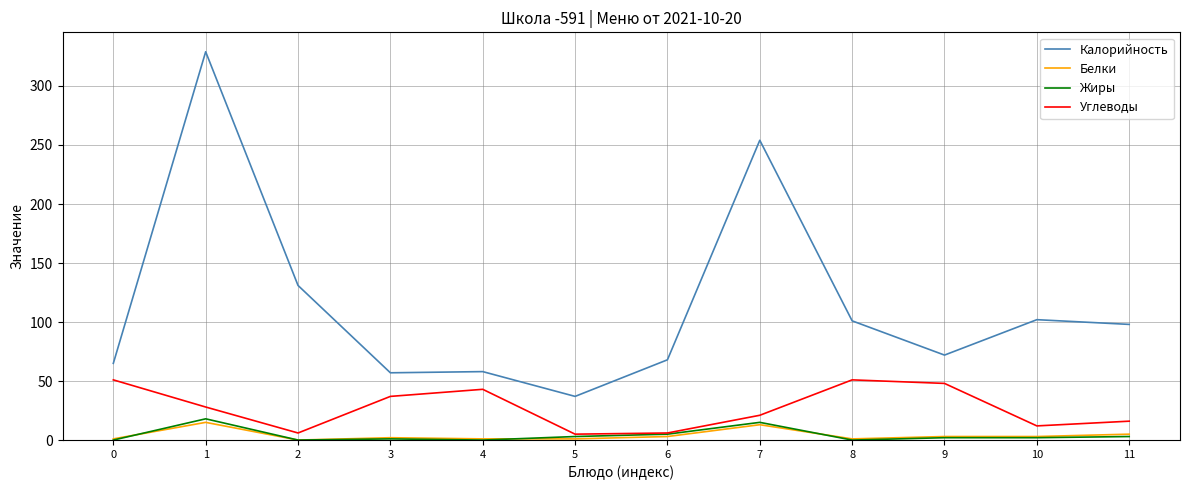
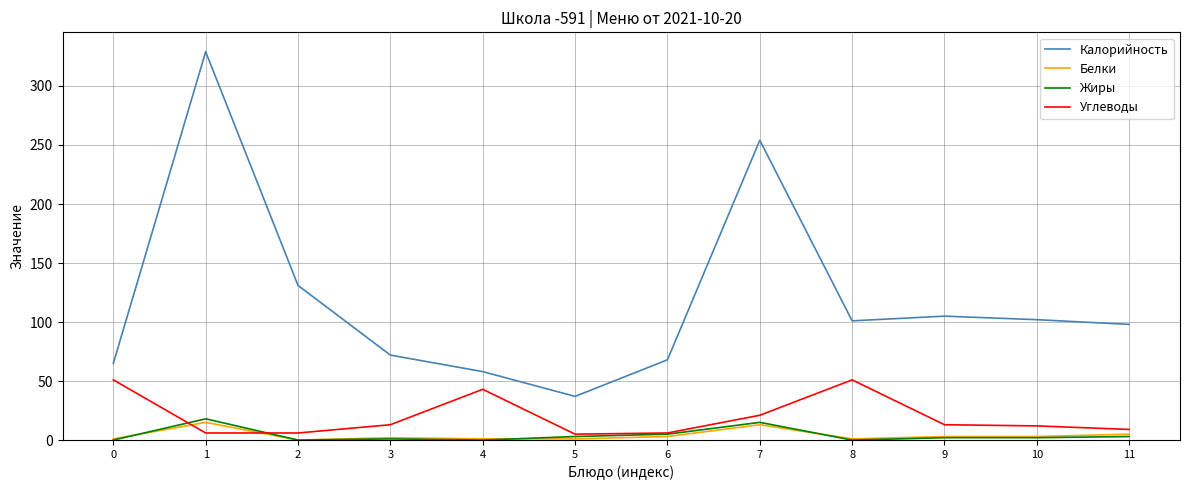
Углеводы, 1: 28 -> 6
Калорийность, 3: 57 -> 72
Углеводы, 3: 37 -> 13
Калорийность, 9: 72 -> 105
Углеводы, 9: 48 -> 13
Углеводы, 11: 16 -> 9
